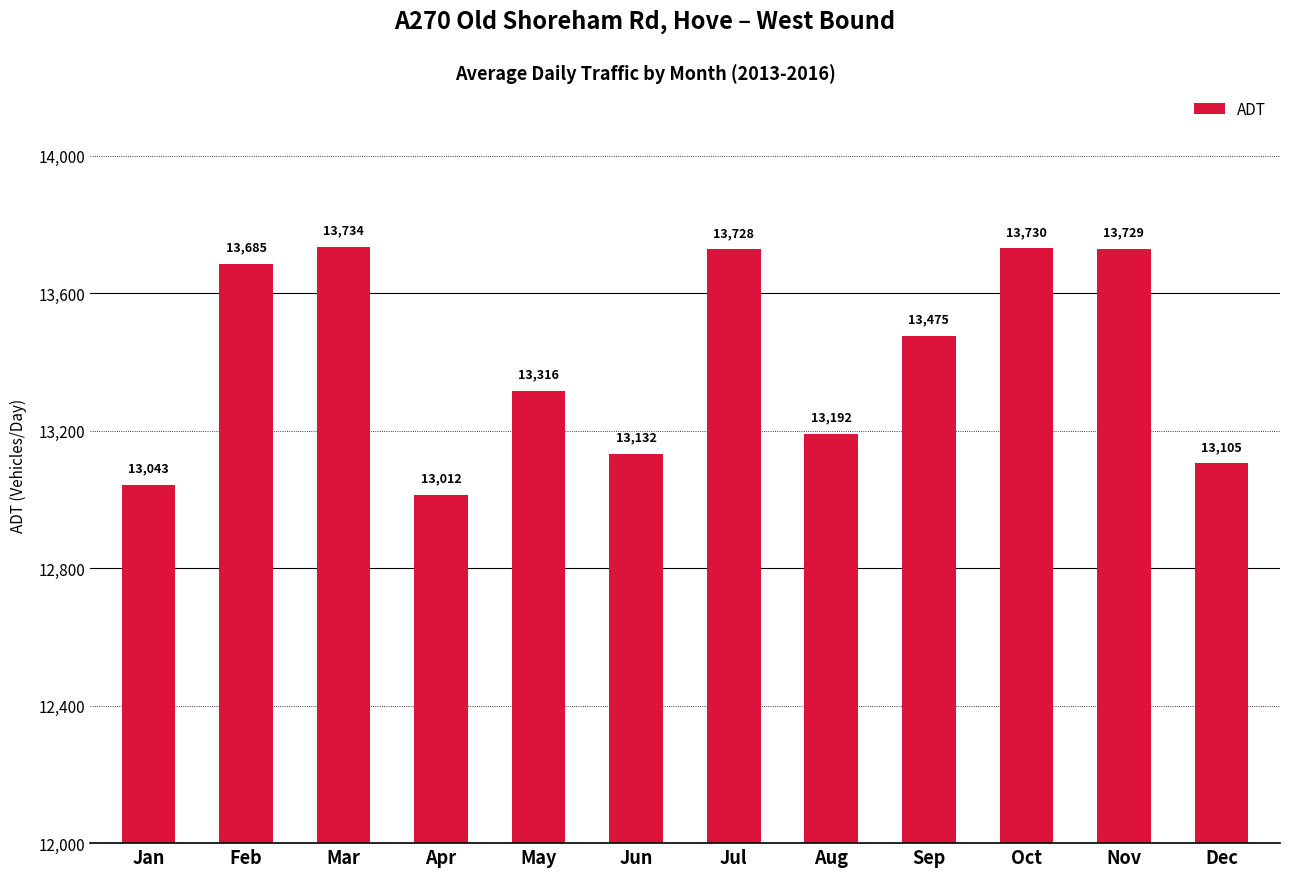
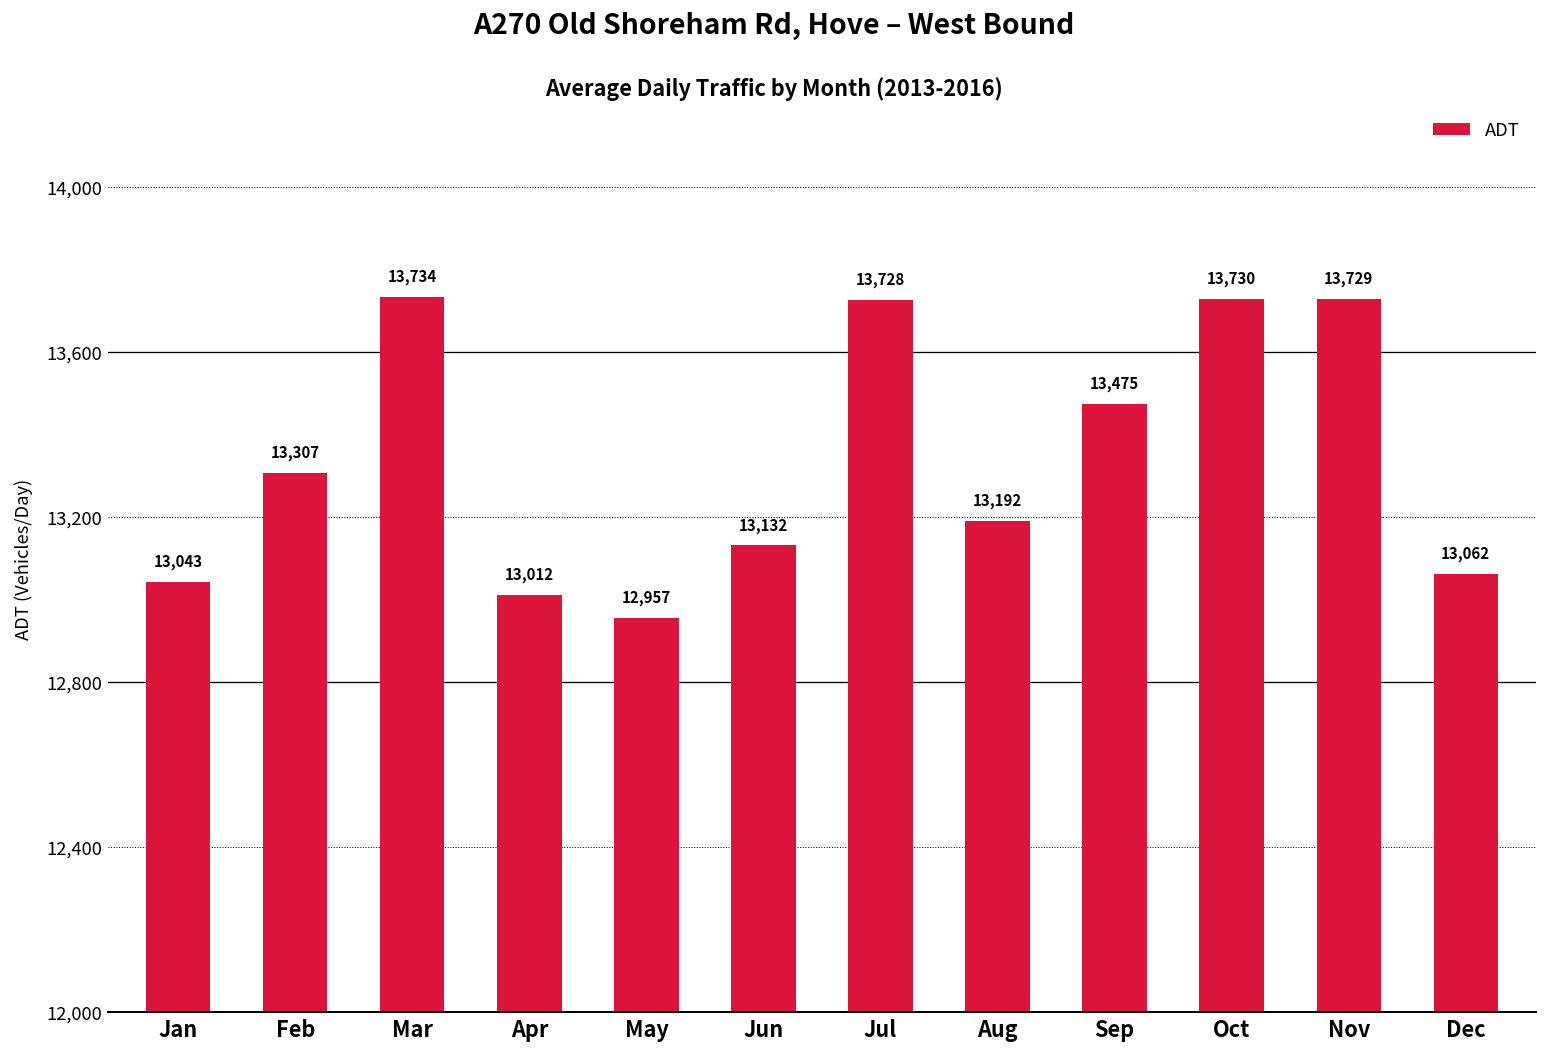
Feb: 13,685 -> 13,307
May: 13,316 -> 12,957
Dec: 13,105 -> 13,062
